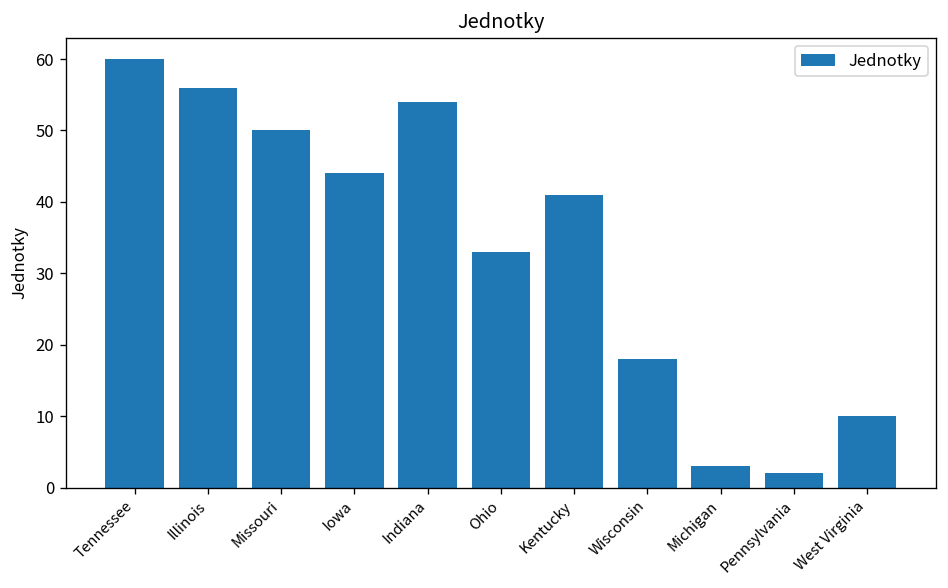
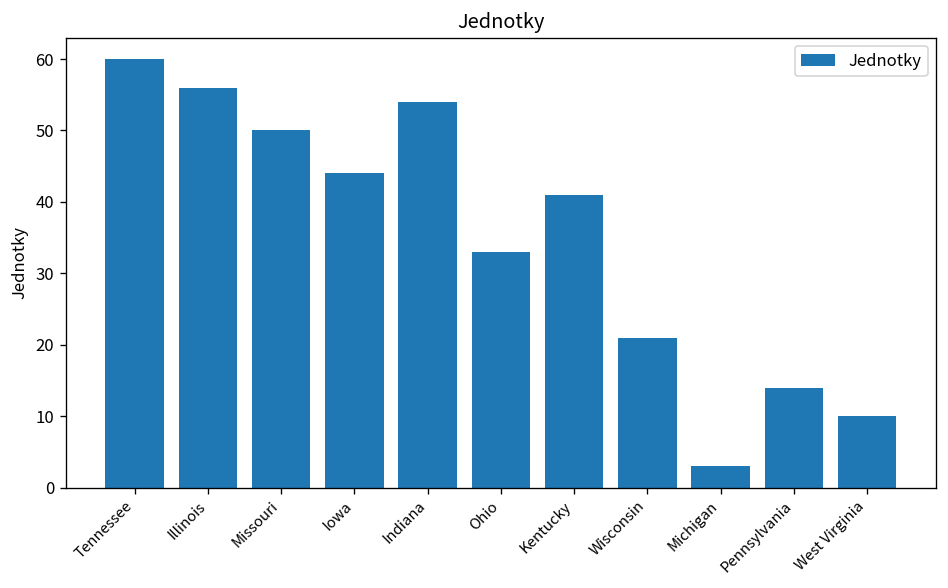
Wisconsin: 18 -> 21
Pennsylvania: 2 -> 14
